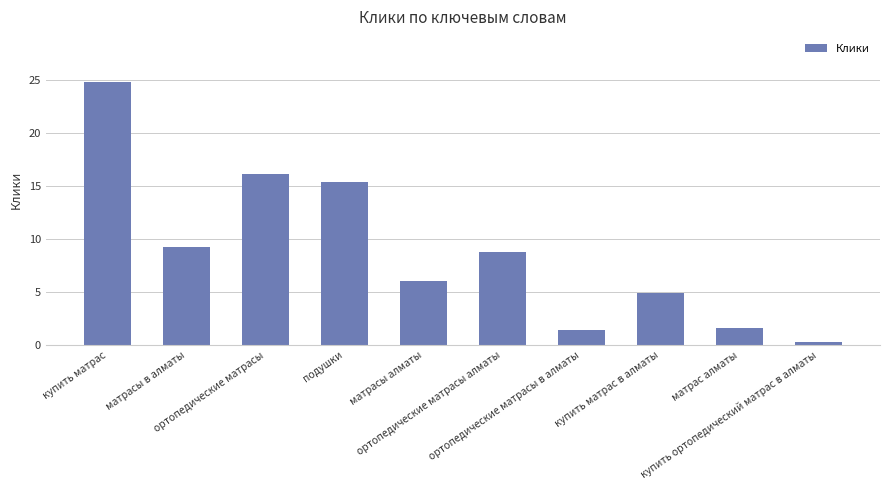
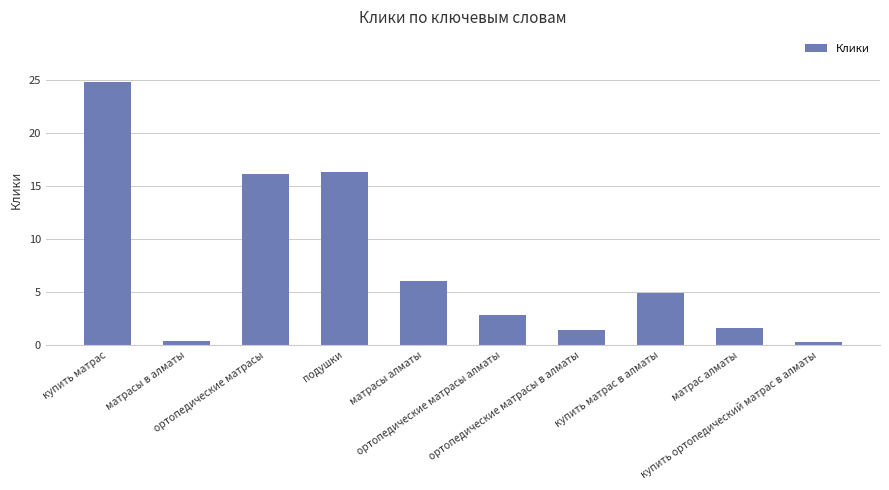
матрасы в алматы: 9.3 -> 0.4
подушки: 15.4 -> 16.3
ортопедические матрасы алматы: 8.7 -> 2.8
